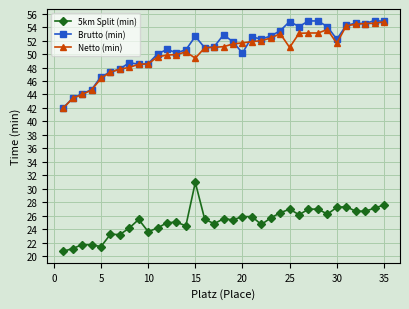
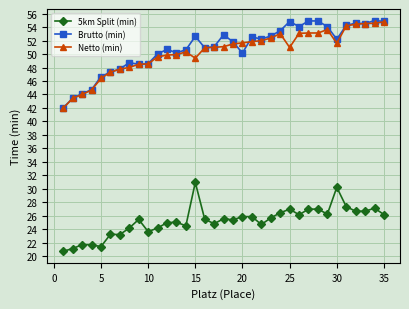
5km Split (min), 30: 27 -> 30
5km Split (min), 35: 28 -> 26
